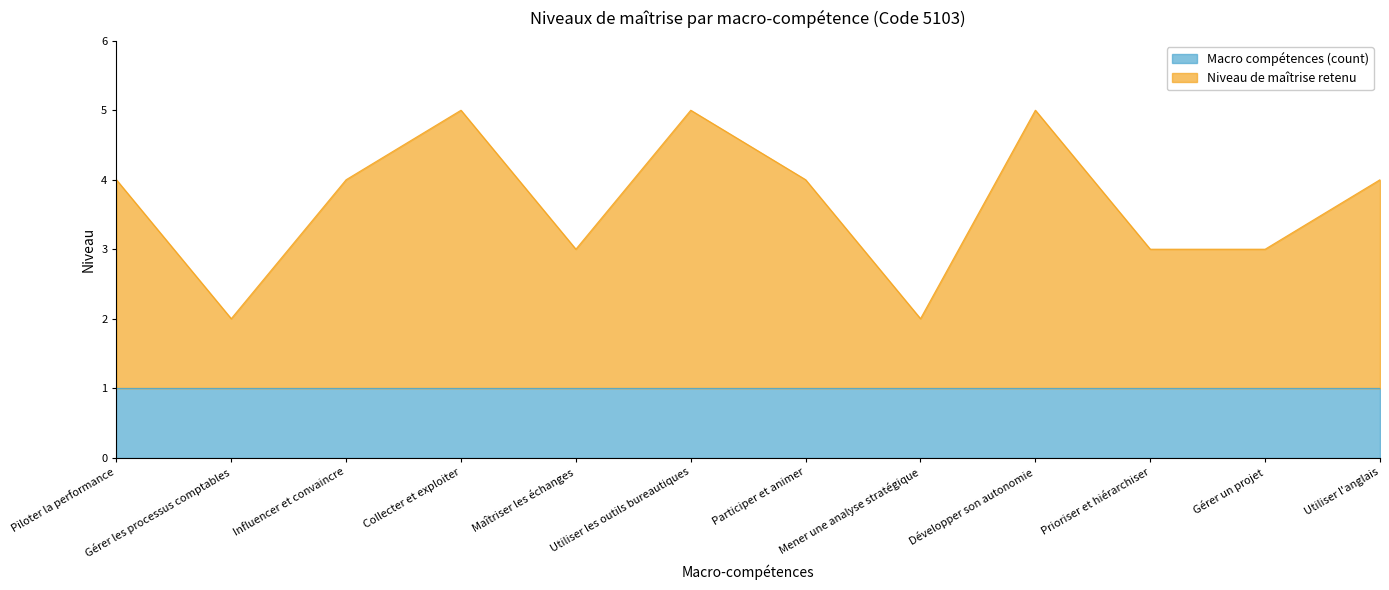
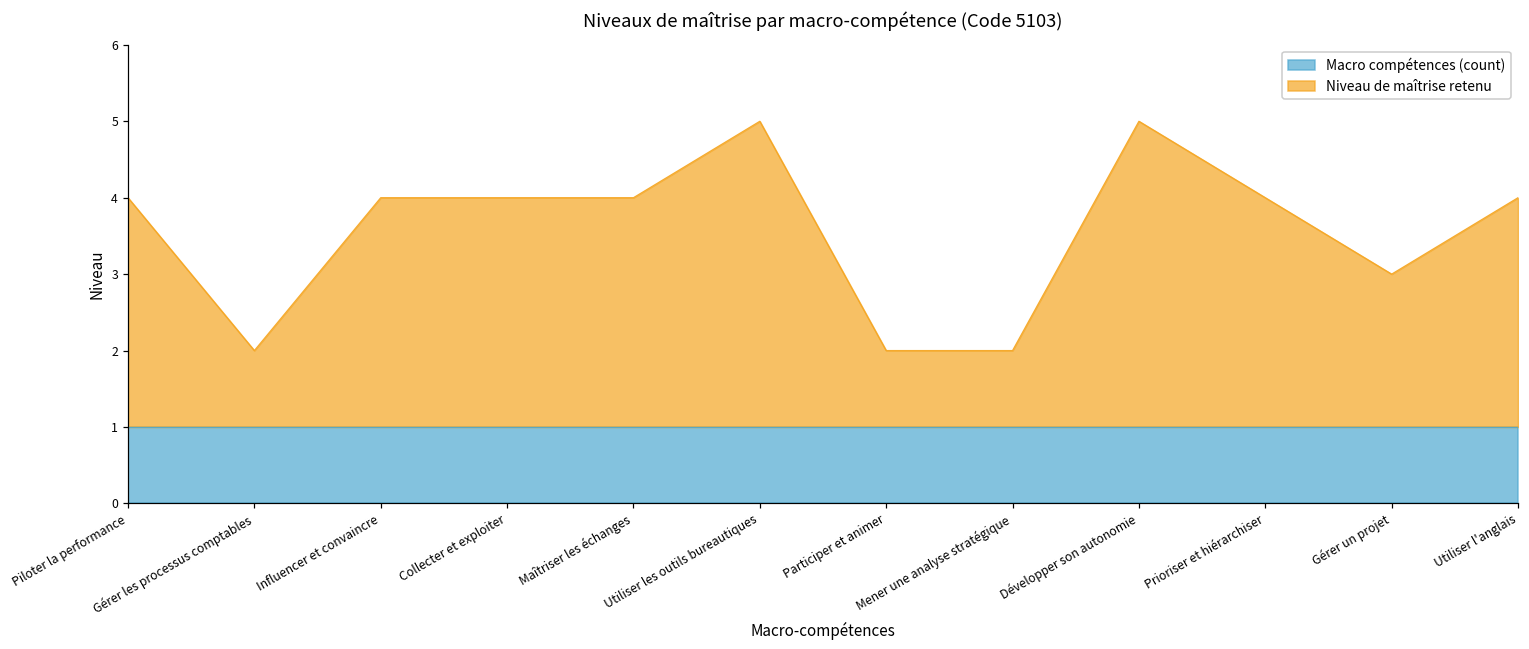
Niveau de maîtrise retenu, Collecter et exploiter: 5.0 -> 4.0
Niveau de maîtrise retenu, Maîtriser les échanges: 3.0 -> 4.0
Niveau de maîtrise retenu, Participer et animer: 4.0 -> 2.0
Niveau de maîtrise retenu, Prioriser et hiérarchiser: 3.0 -> 4.0
